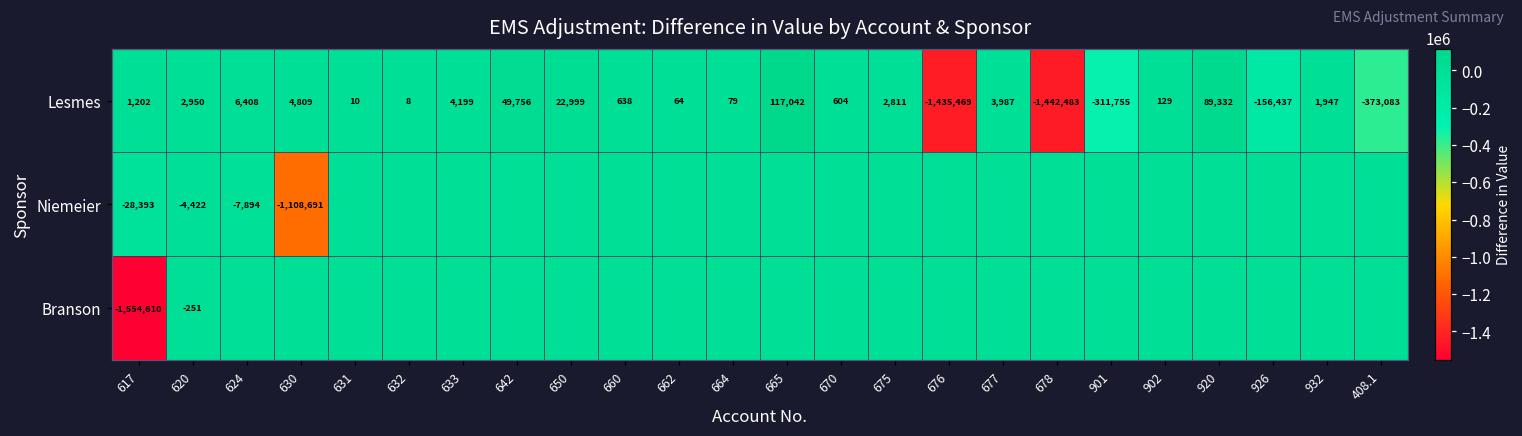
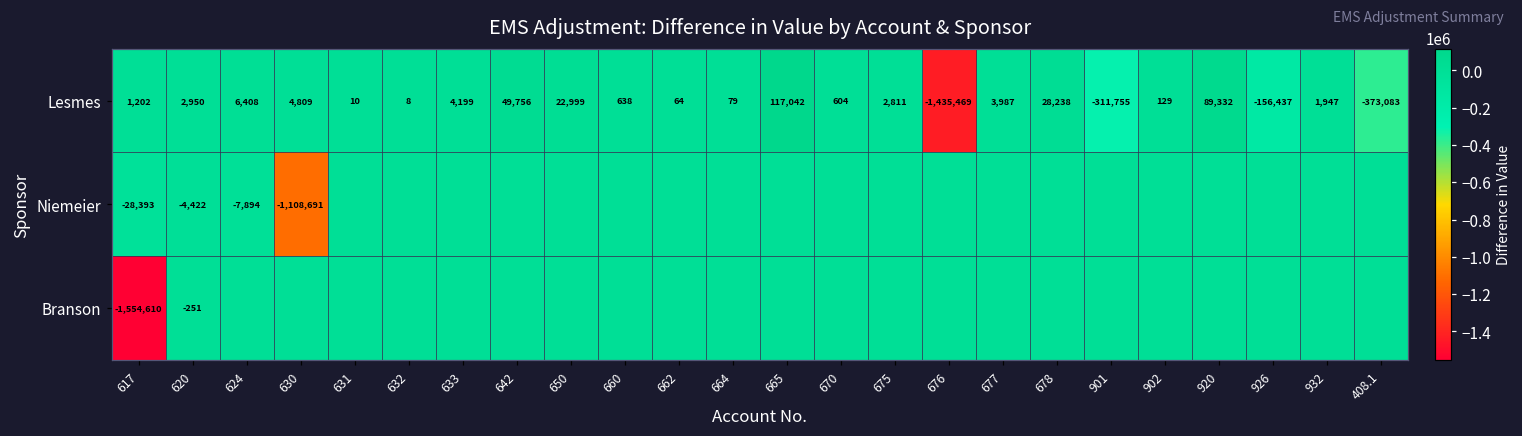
Lesmes, 678: -1,442,483 -> 28,238
